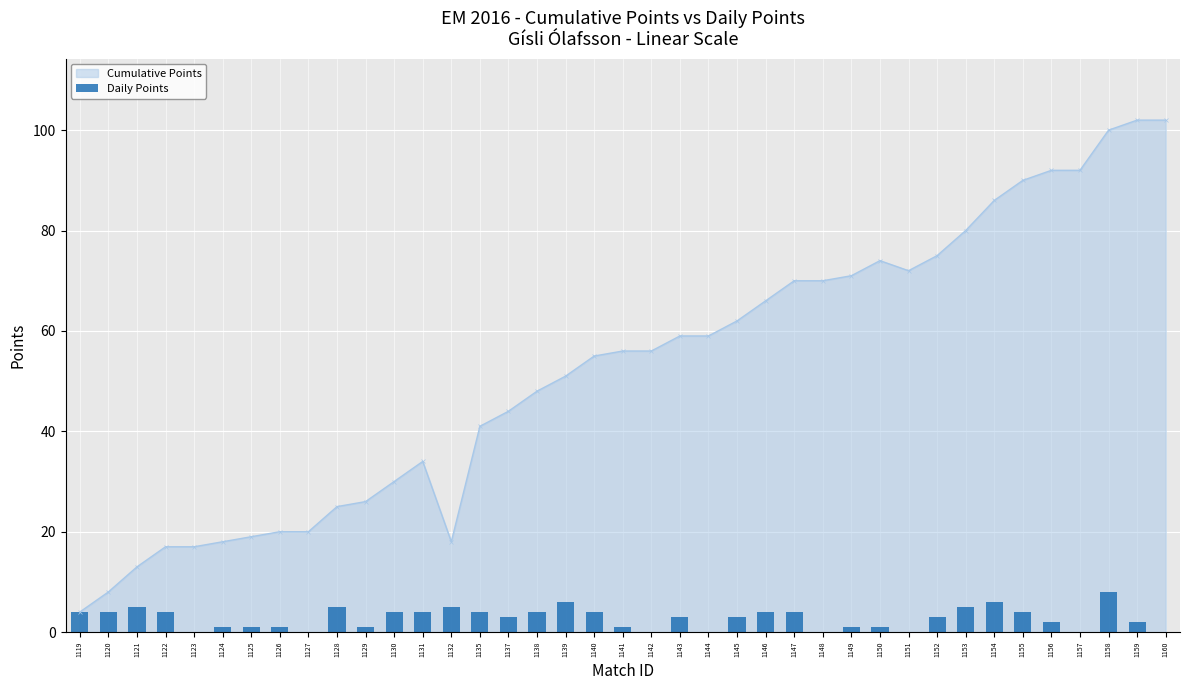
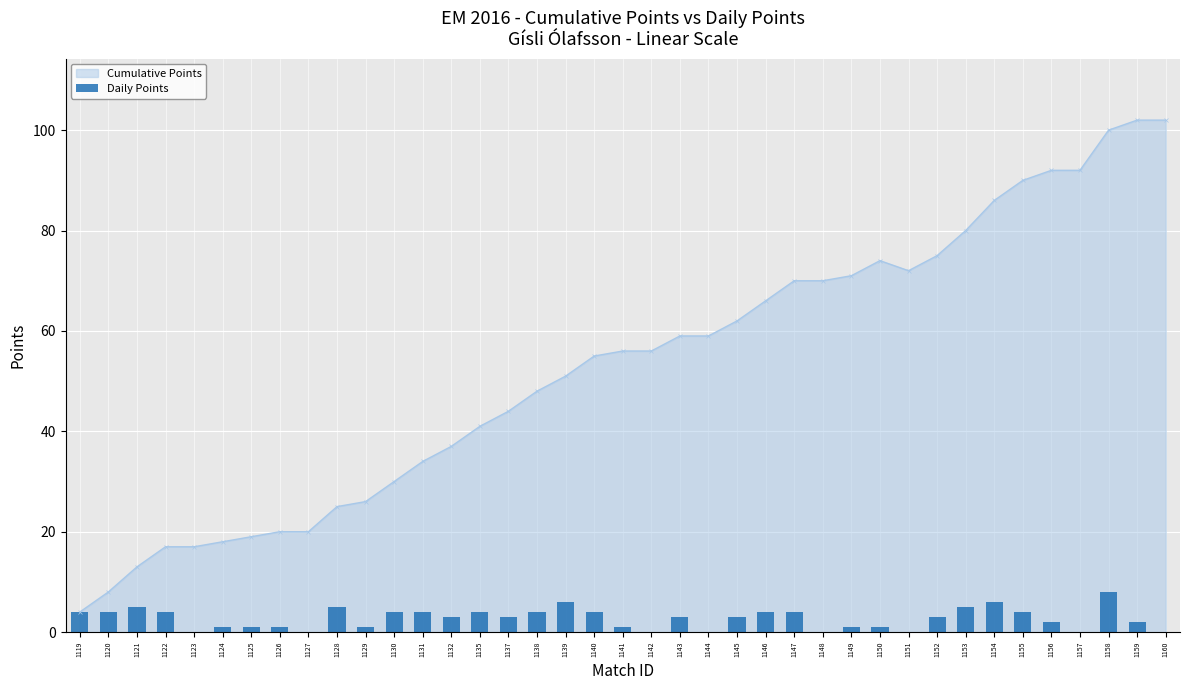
Cumulative Points, 1132: 18 -> 37
Daily Points, 1132: 5 -> 3
